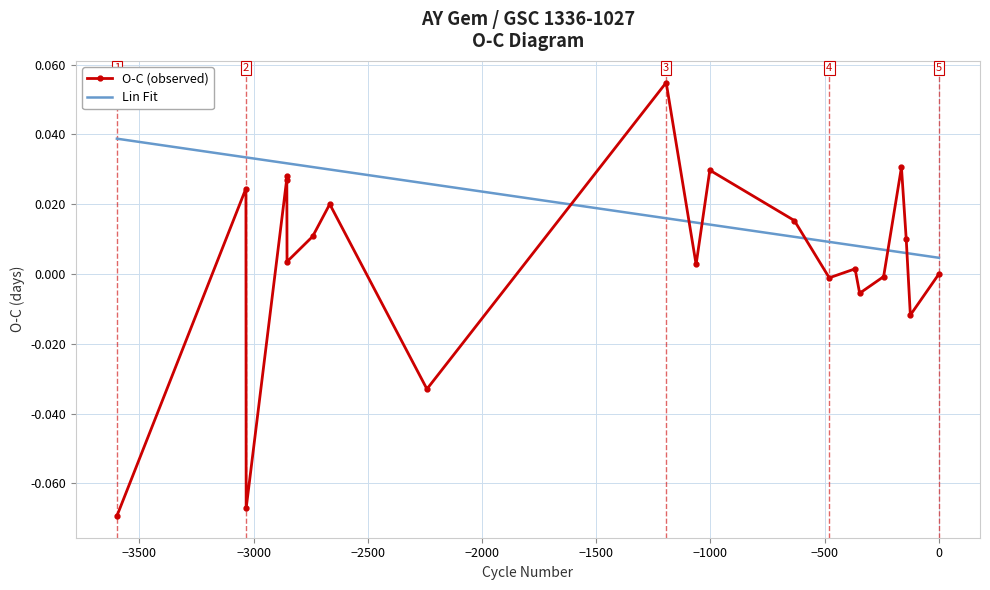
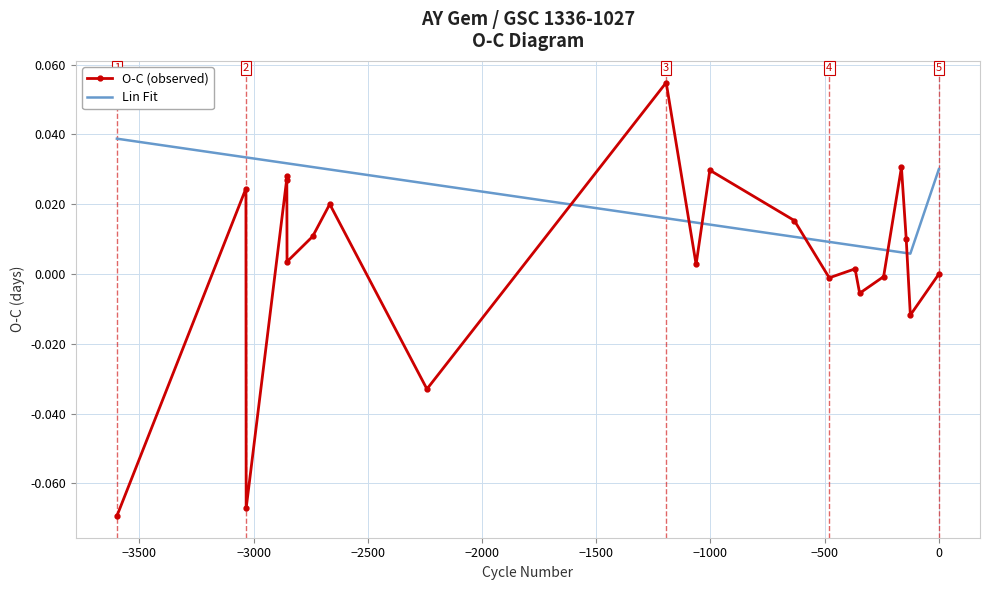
Lin Fit, 0: 0.005 -> 0.030
